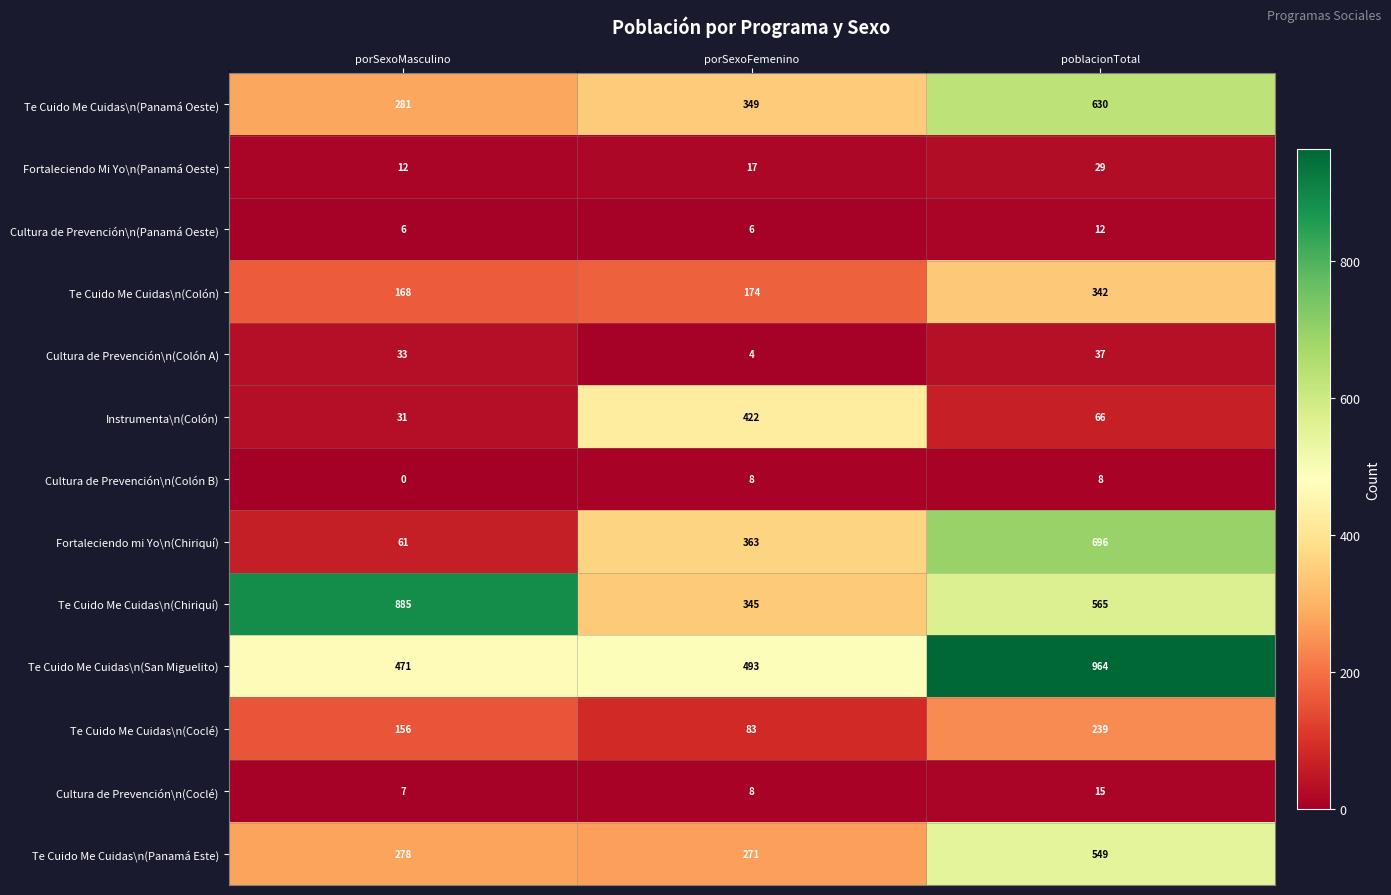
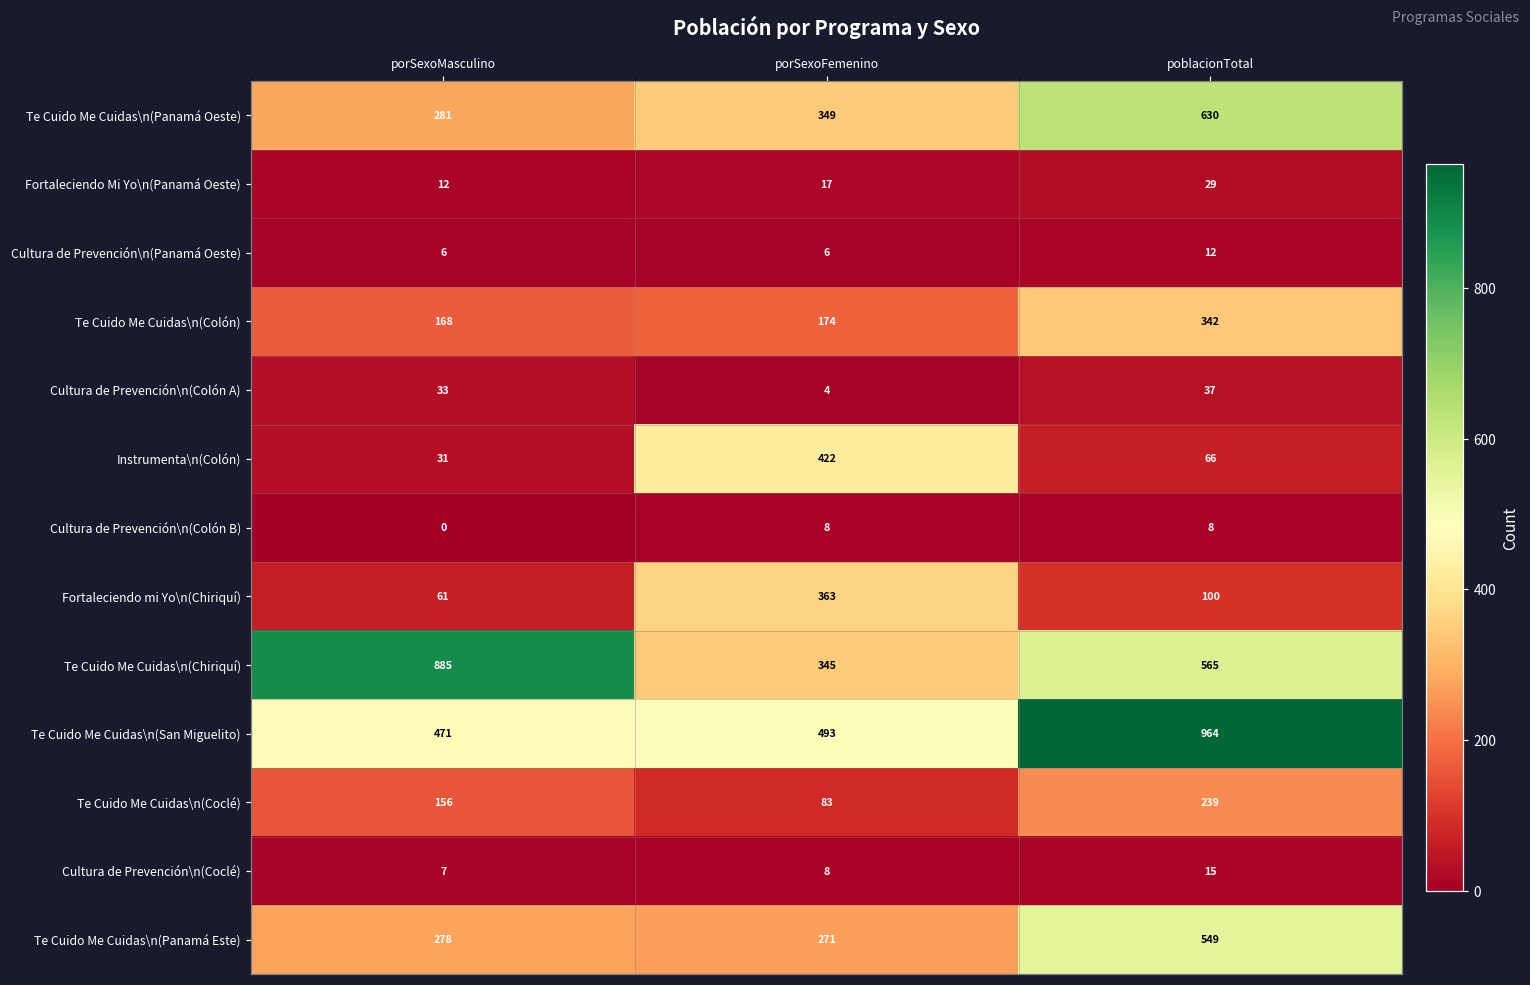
Fortaleciendo mi Yo\n(Chiriquí), poblacionTotal: 696 -> 100
